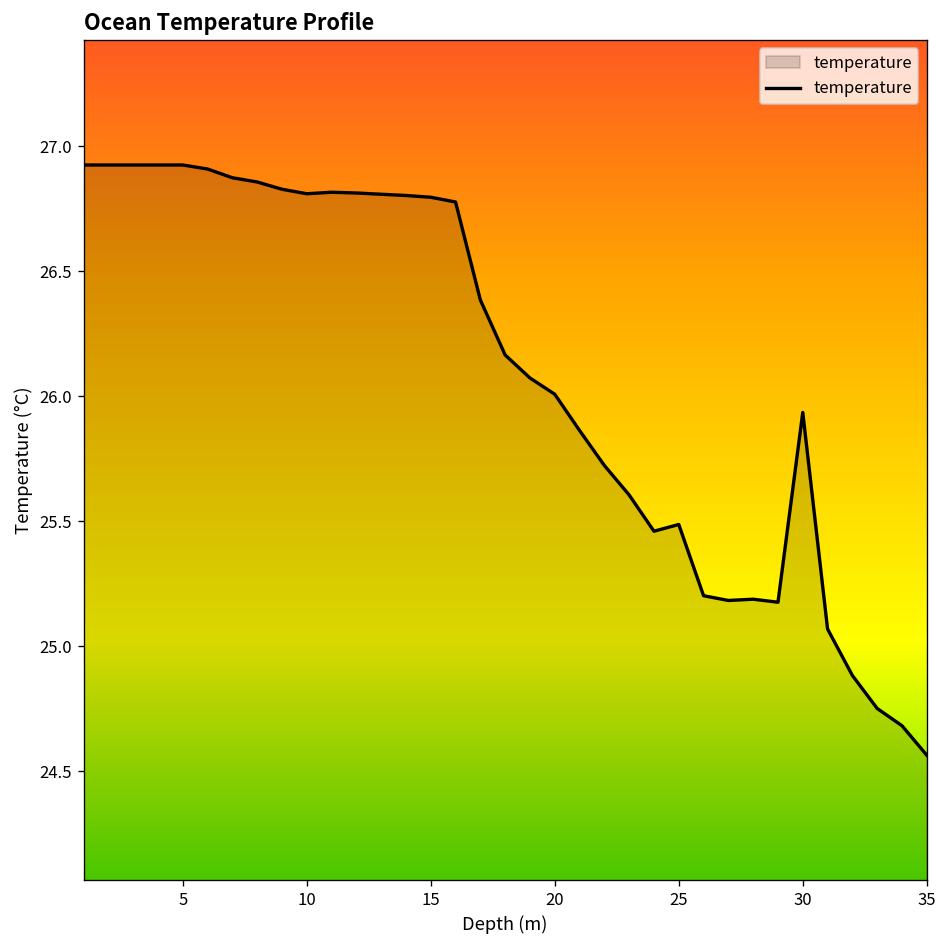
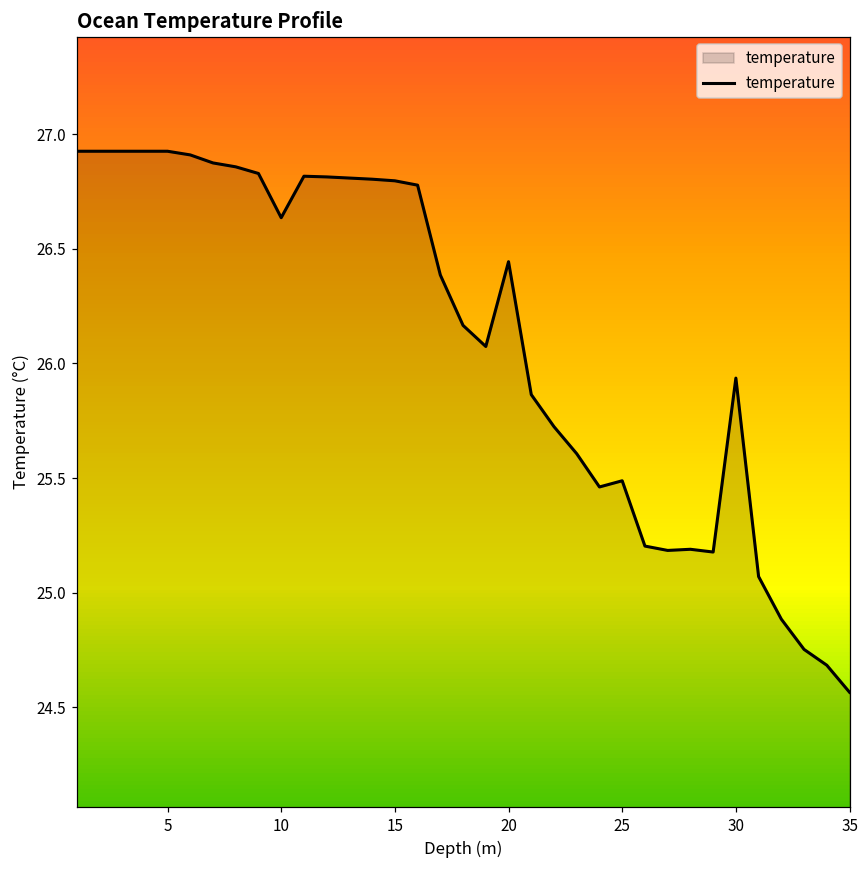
10: 26.81 -> 26.64
20: 26.01 -> 26.44
